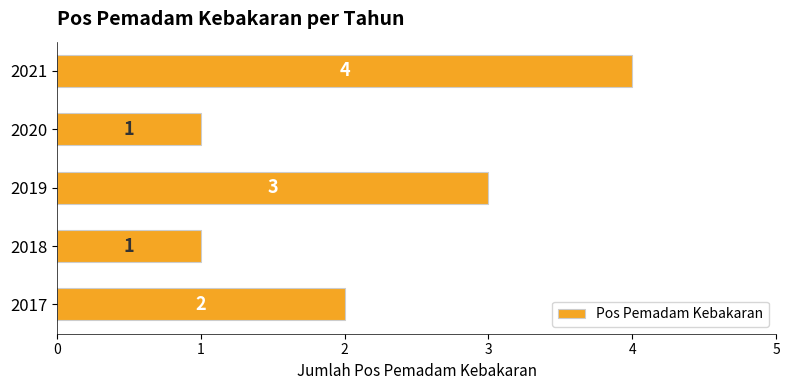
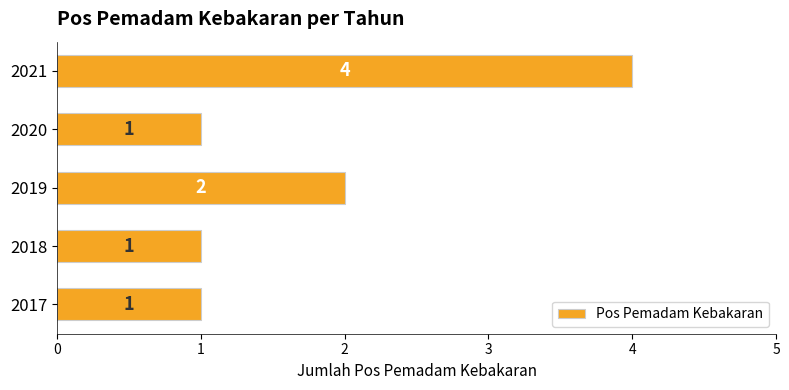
2019: 3 -> 2
2017: 2 -> 1
